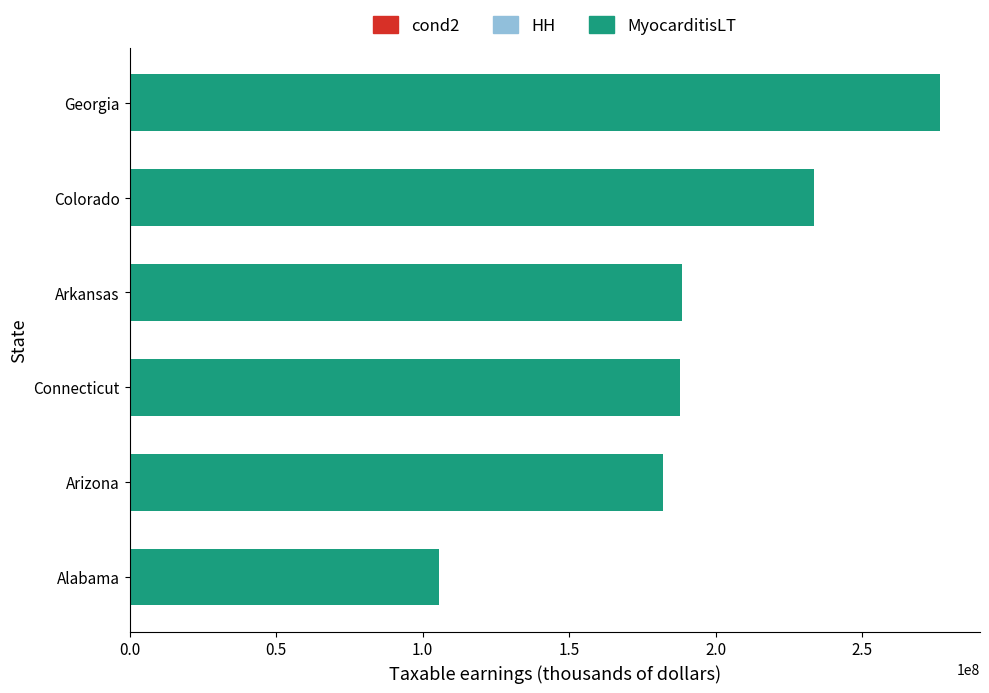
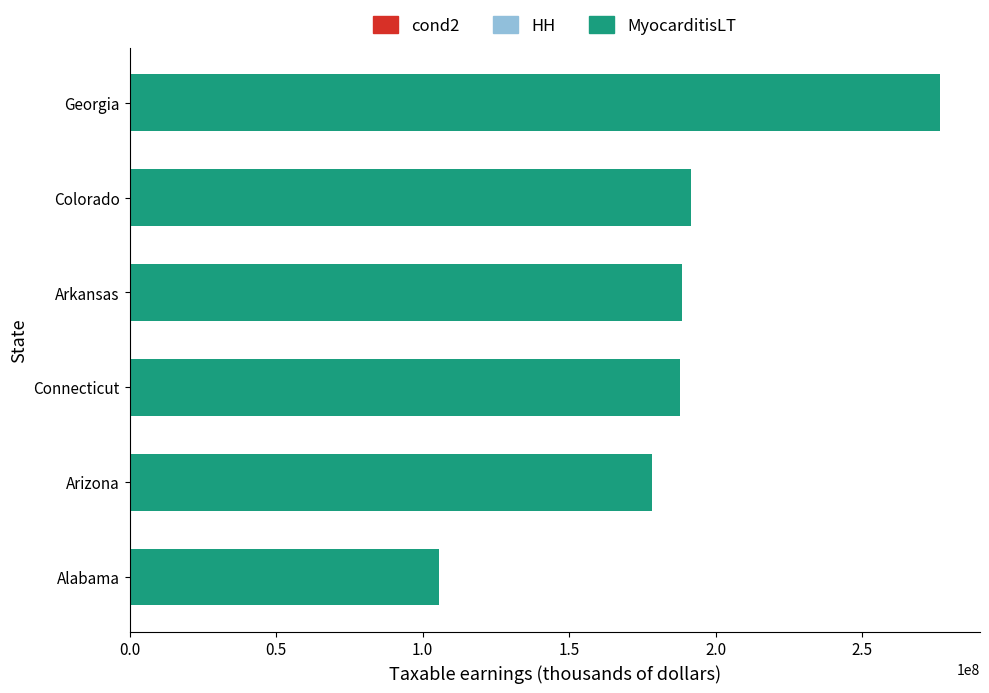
Colorado: 234000000 -> 192000000
Arizona: 182000000 -> 178000000
